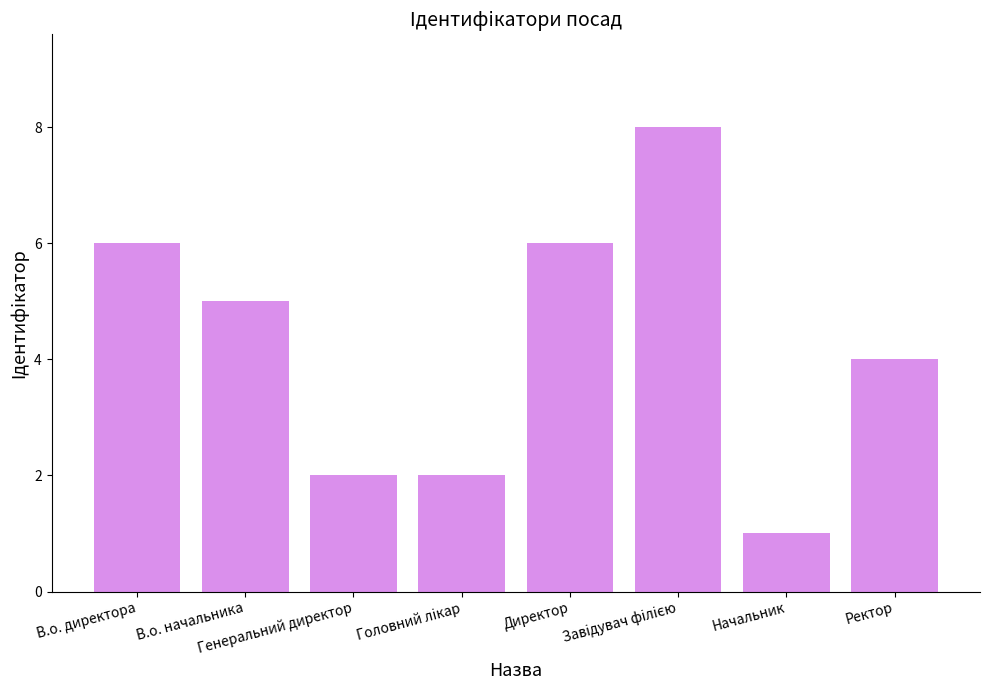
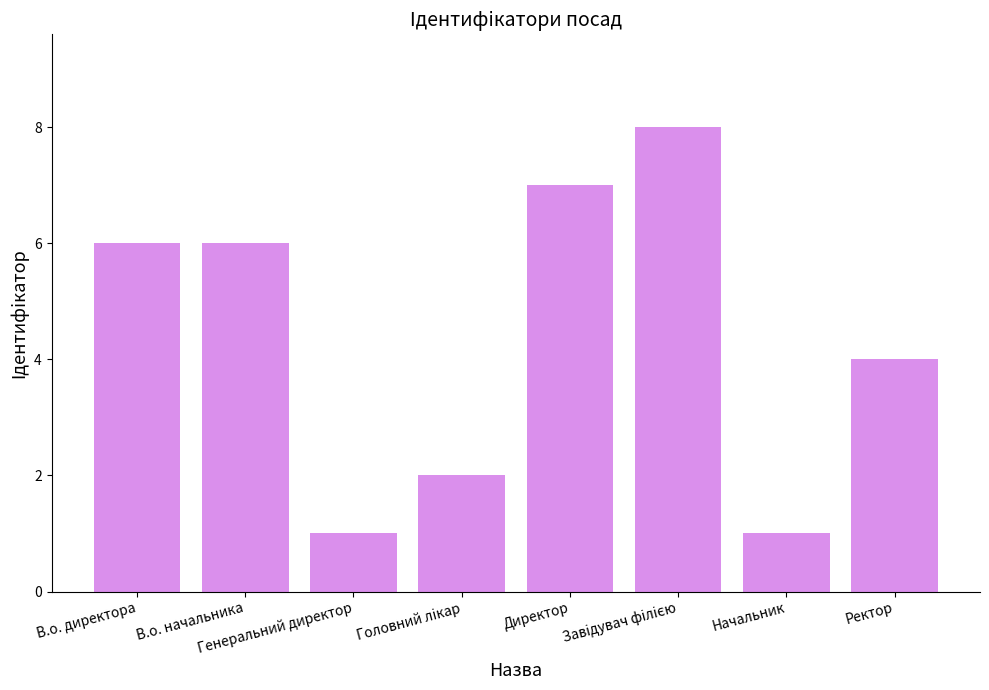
В.о. начальника: 5 -> 6
Генеральний директор: 2 -> 1
Директор: 6 -> 7
